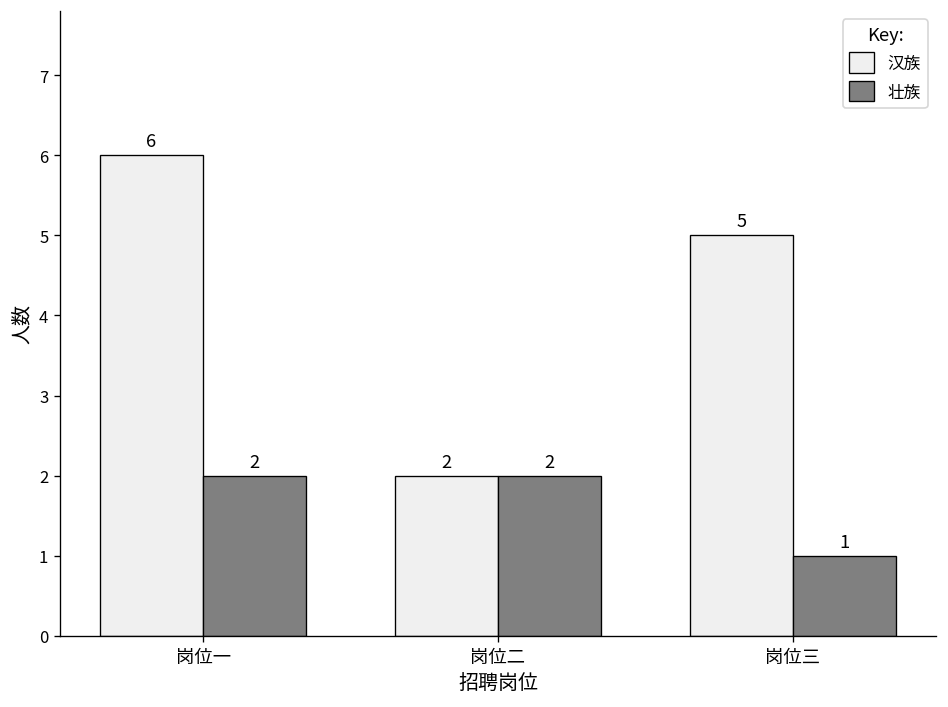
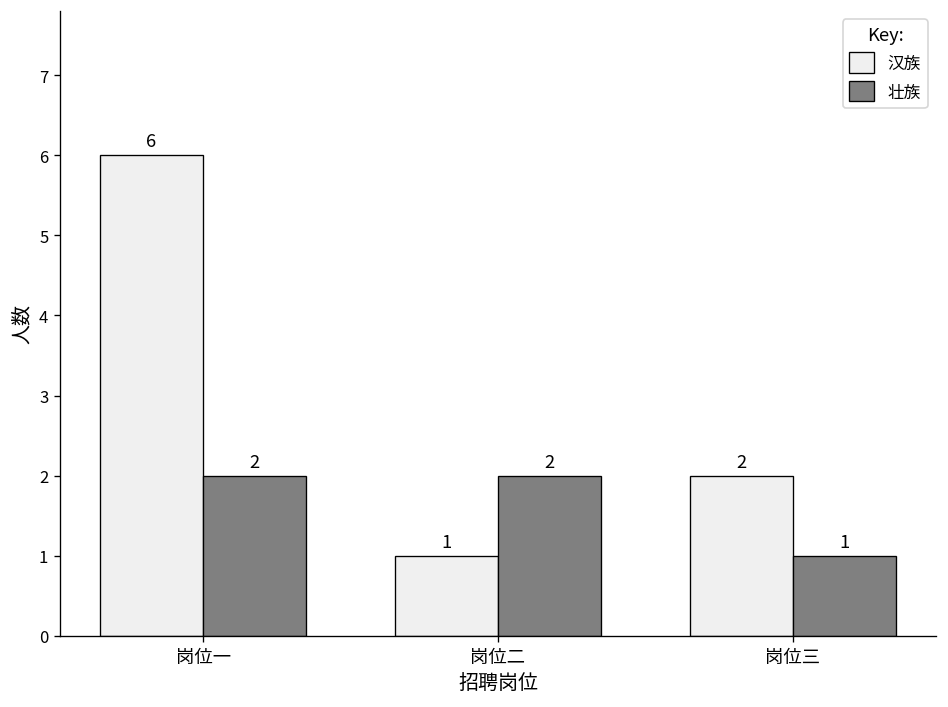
汉族, 岗位二: 2 -> 1
汉族, 岗位三: 5 -> 2
